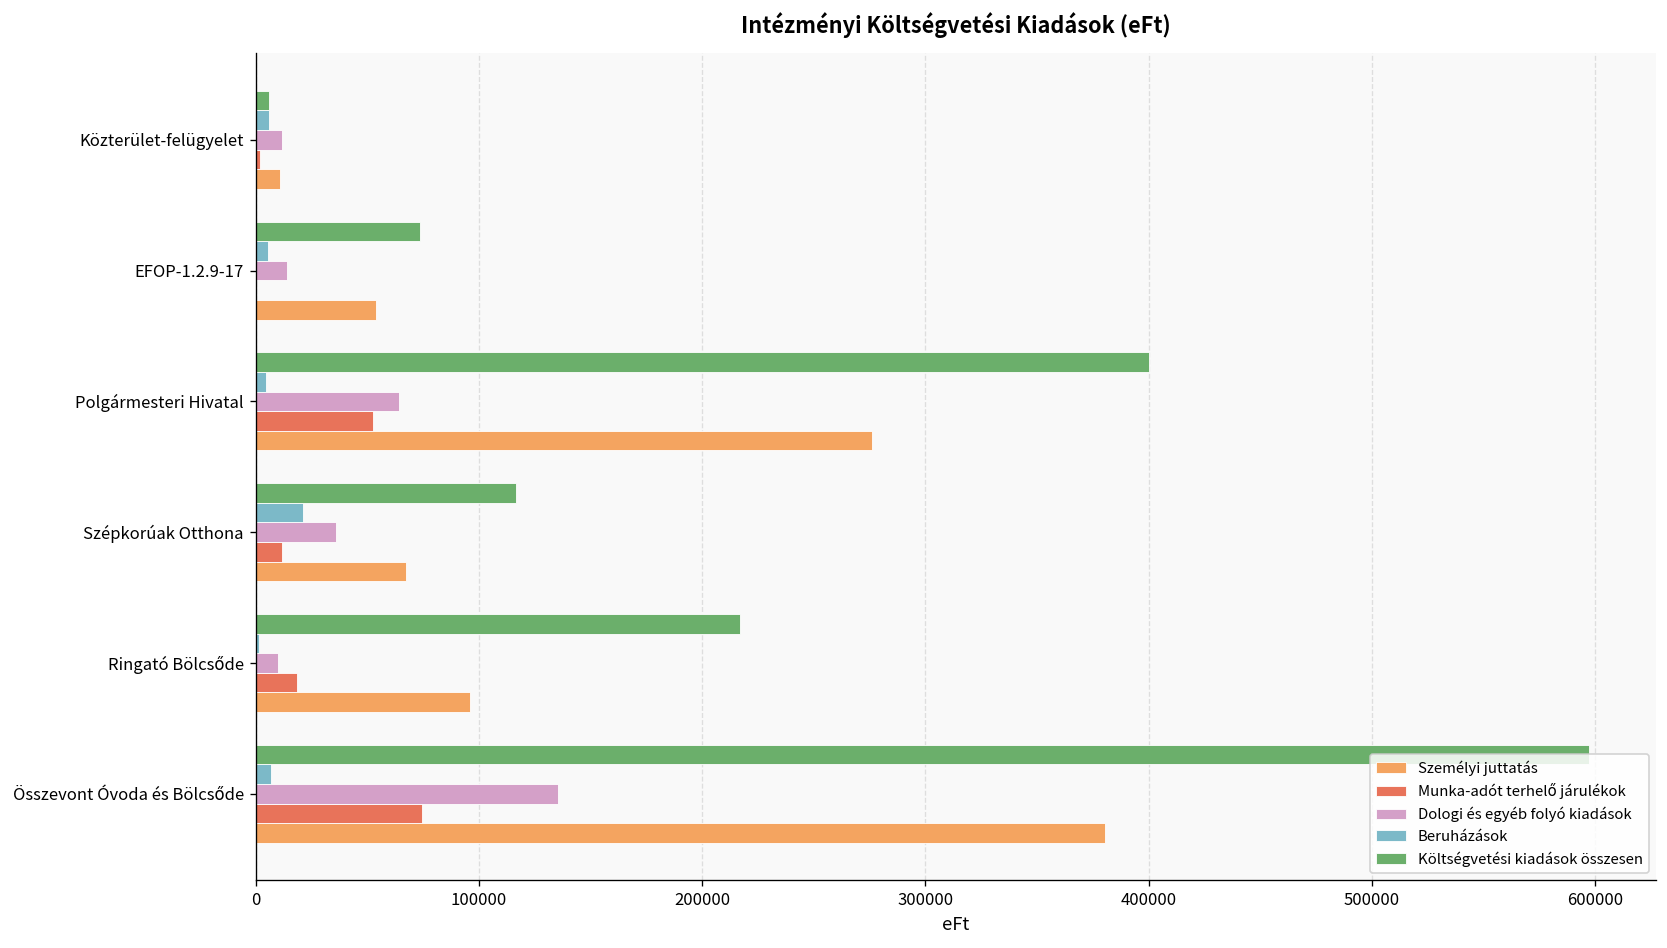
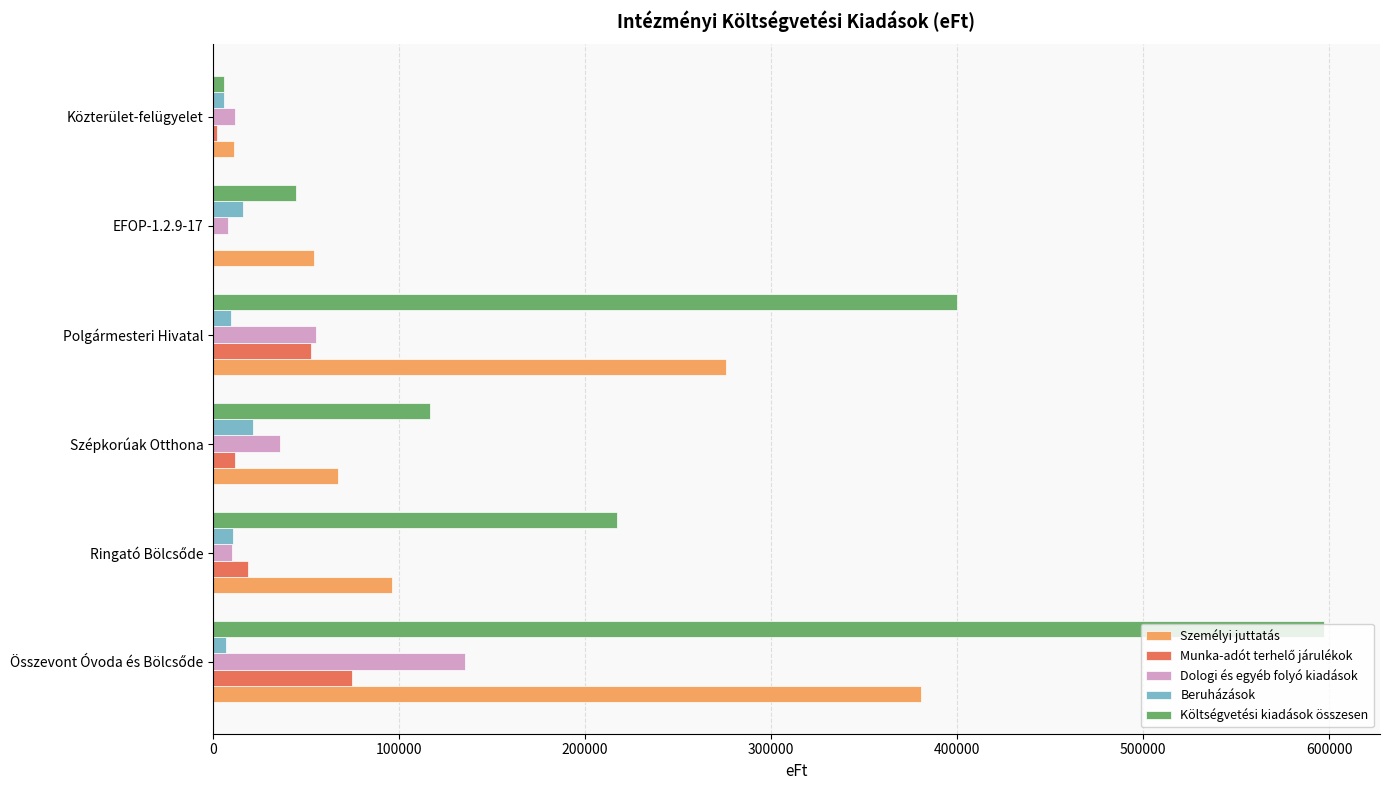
Költségvetési kiadások összesen, EFOP-1.2.9-17: 74000 -> 45000
Beruházások, EFOP-1.2.9-17: 5000 -> 16000
Dologi és egyéb folyó kiadások, EFOP-1.2.9-17: 14000 -> 8000
Beruházások, Polgármesteri Hivatal: 5000 -> 9000
Dologi és egyéb folyó kiadások, Polgármesteri Hivatal: 64000 -> 55000
Beruházások, Ringató Bölcsőde: 1000 -> 11000
